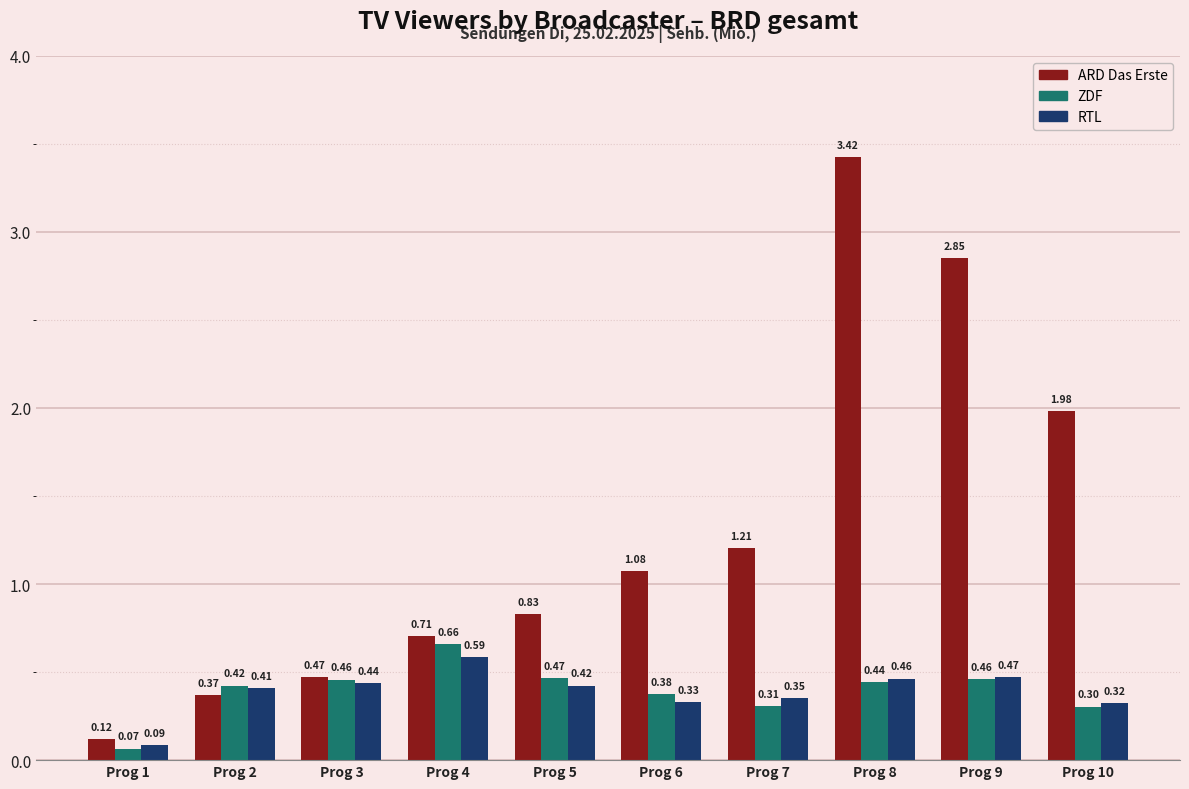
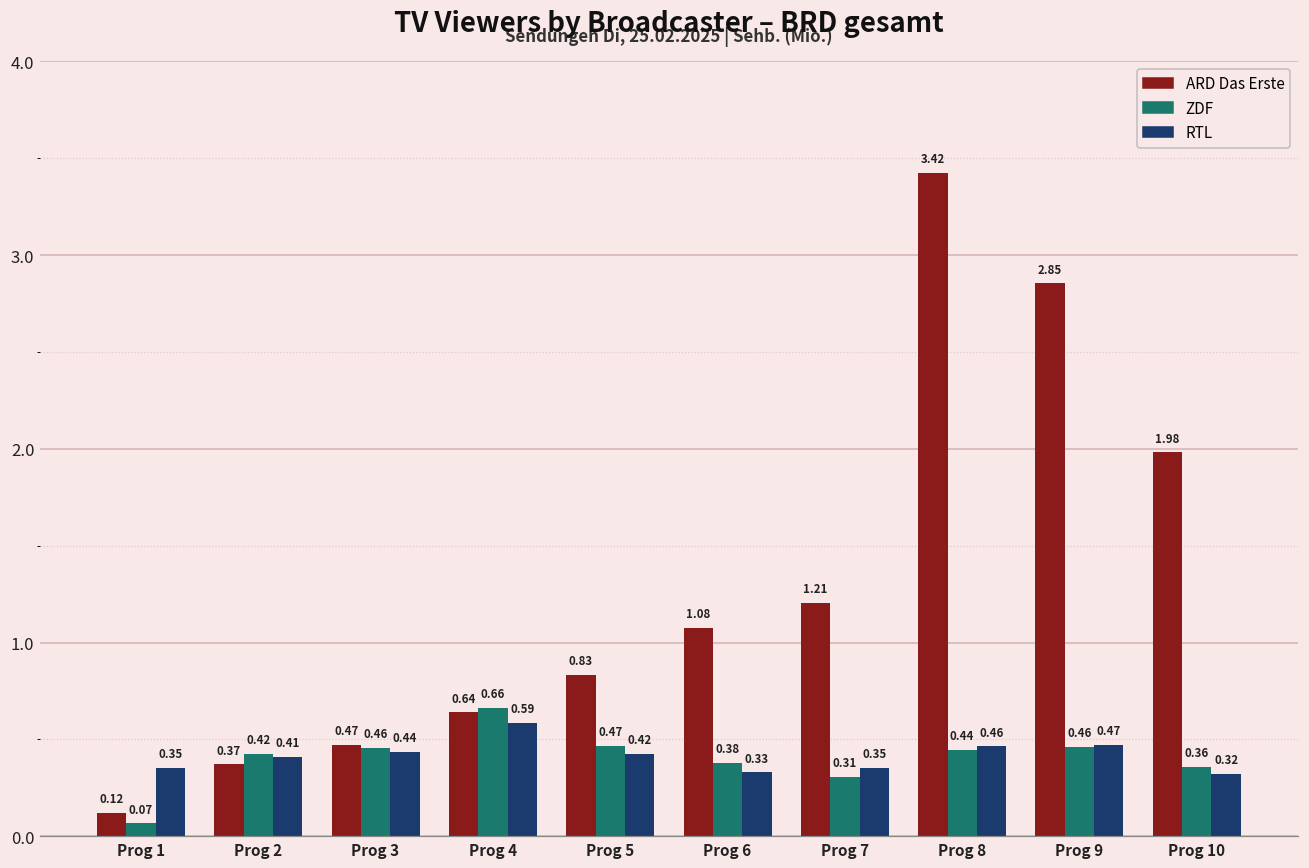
RTL, Prog 1: 0.09 -> 0.35
ARD Das Erste, Prog 4: 0.71 -> 0.64
ZDF, Prog 10: 0.30 -> 0.36
